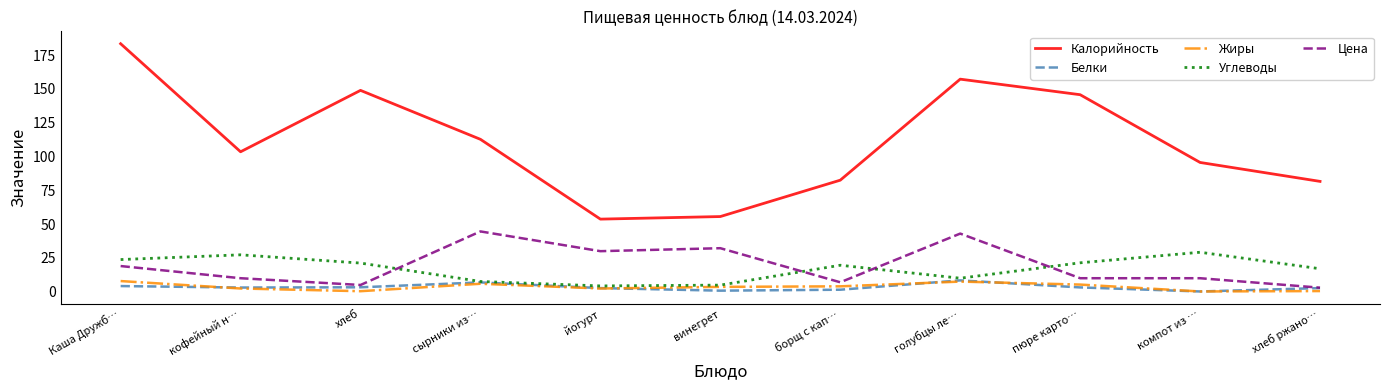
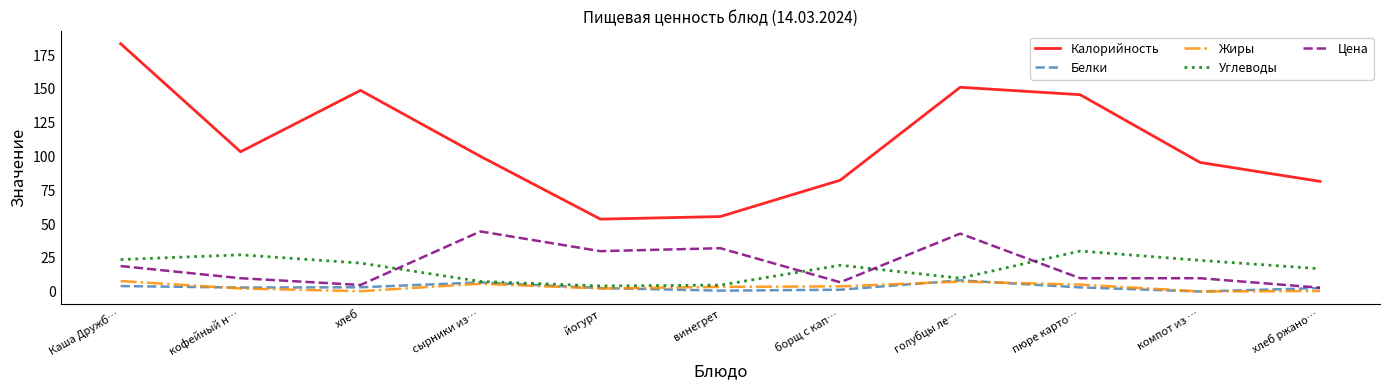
Калорийность, сырники из…: 113 -> 100
Калорийность, голубцы ле…: 157 -> 151
Углеводы, пюре карто…: 21 -> 30
Углеводы, компот из …: 29 -> 23
